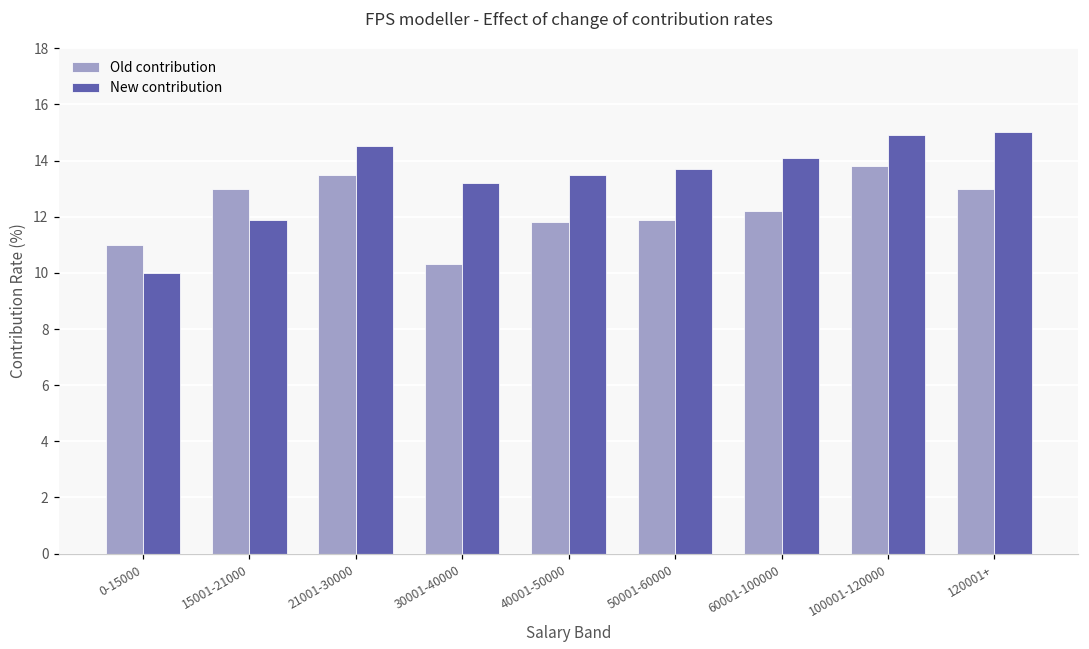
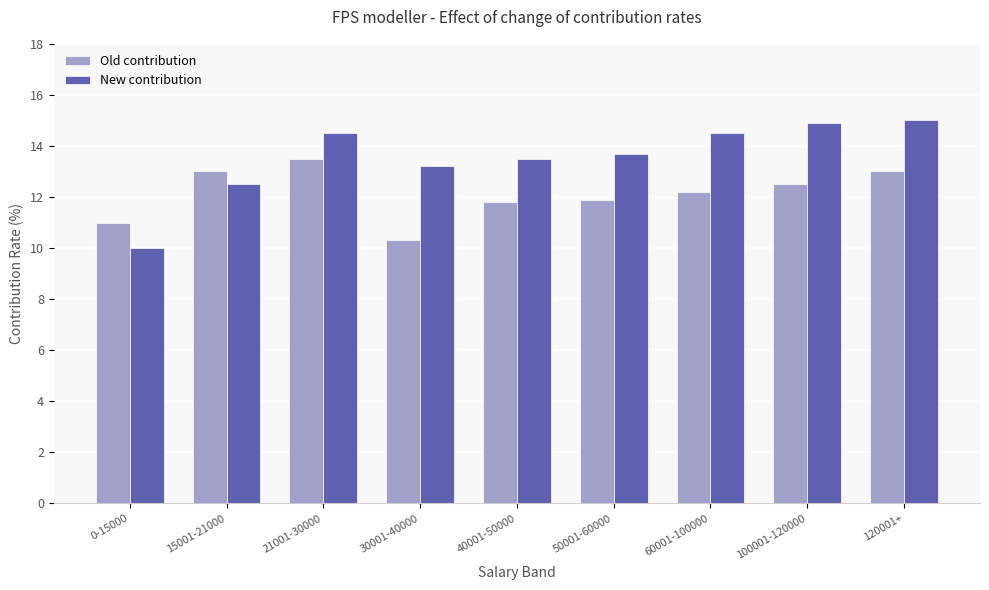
New contribution, 15001-21000: 11.9 -> 12.5
New contribution, 60001-100000: 14.1 -> 14.5
Old contribution, 100001-120000: 13.8 -> 12.5
